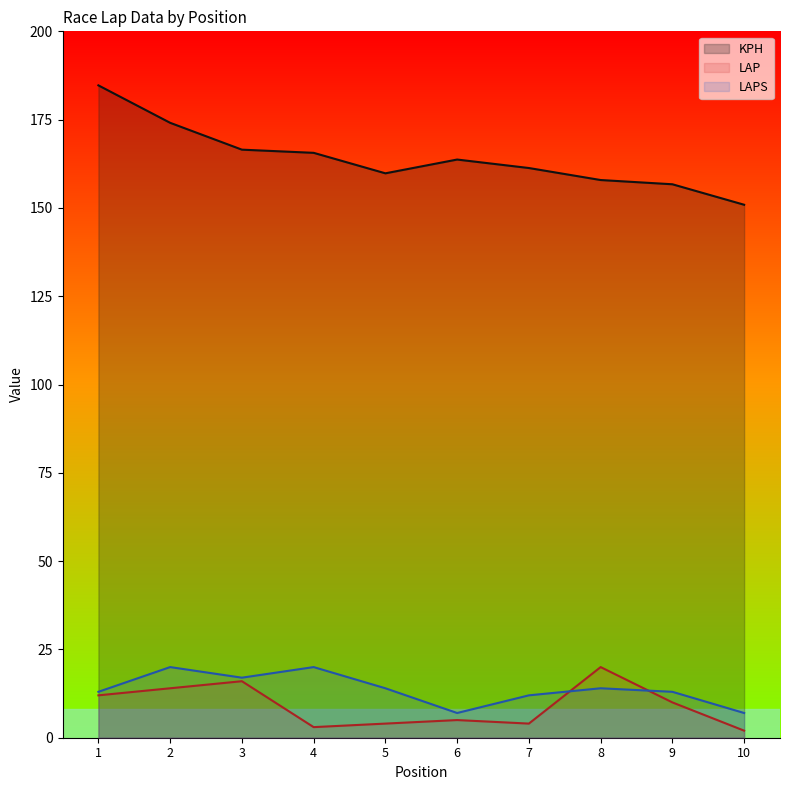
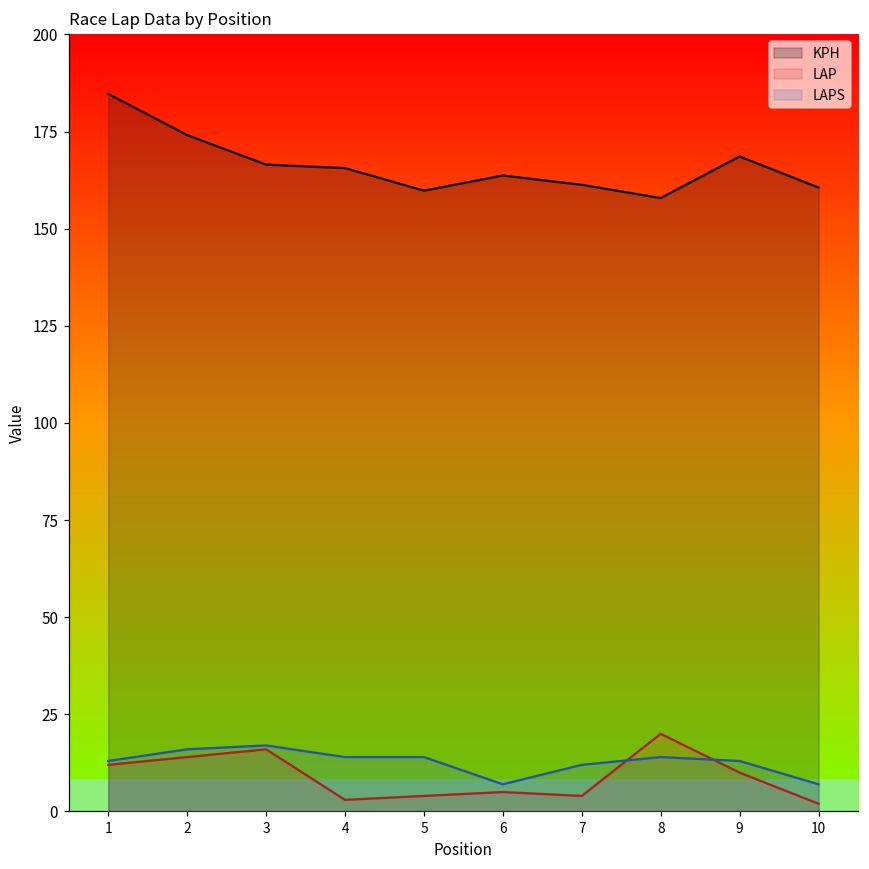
LAPS, 2: 20 -> 16
LAPS, 4: 20 -> 14
KPH, 9: 157 -> 169
KPH, 10: 151 -> 161
